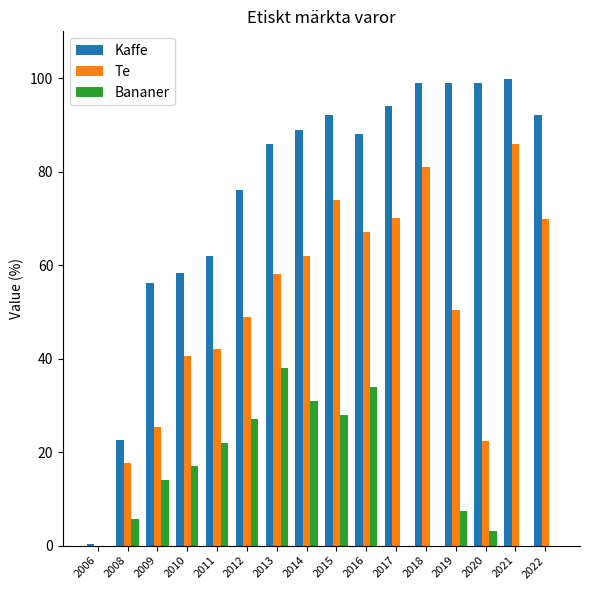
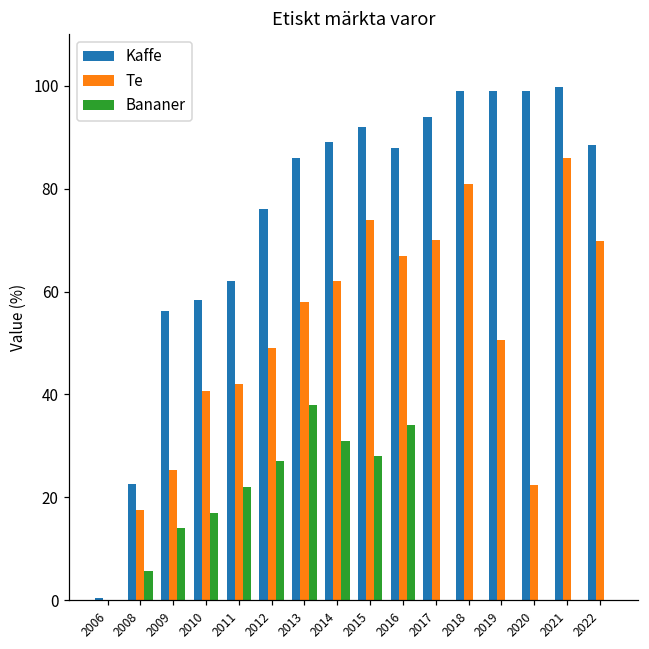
Bananer, 2019: 7 -> 0
Bananer, 2020: 3 -> 0
Kaffe, 2022: 92 -> 89
